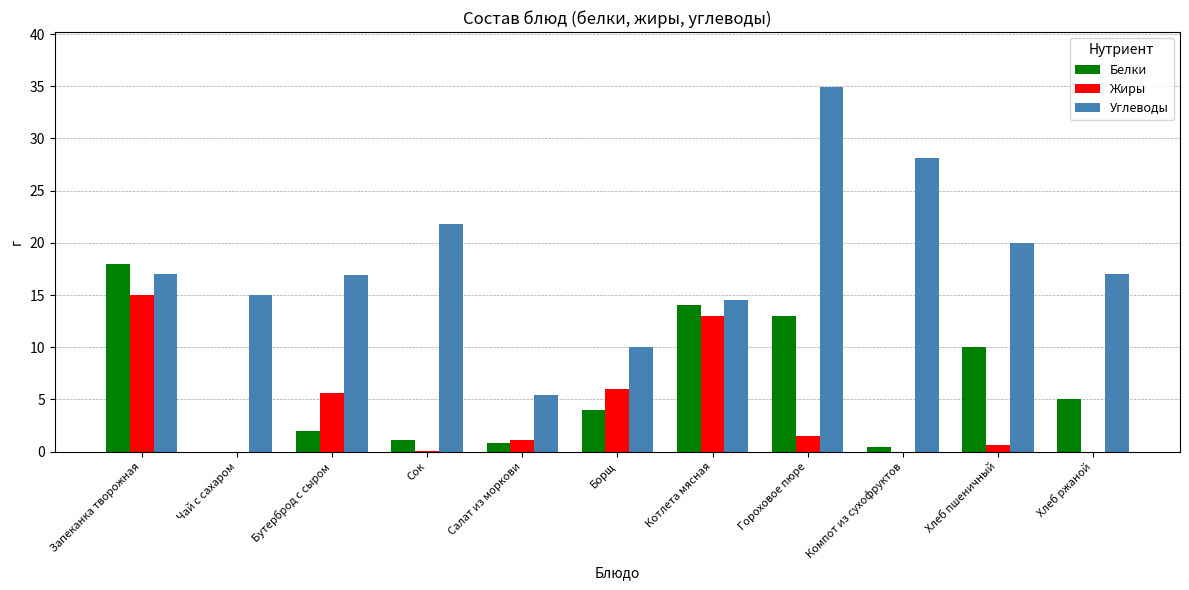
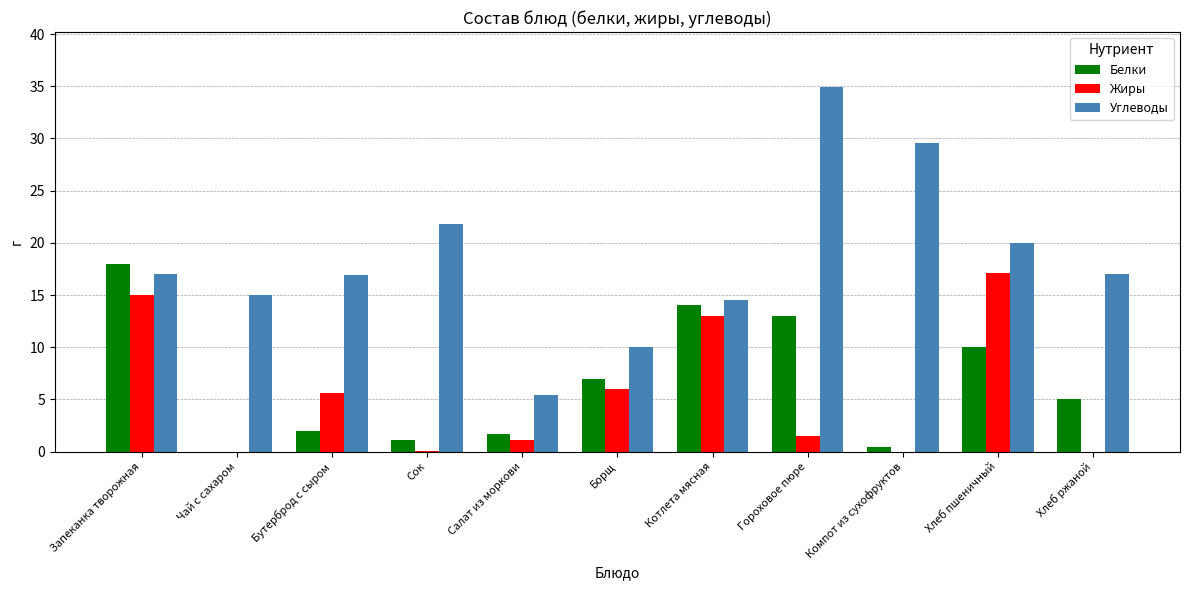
Белки, Салат из моркови: 0.8 -> 1.7
Белки, Борщ: 4 -> 7
Углеводы, Компот из сухофруктов: 28.1 -> 29.6
Жиры, Хлеб пшеничный: 0.6 -> 17.1
